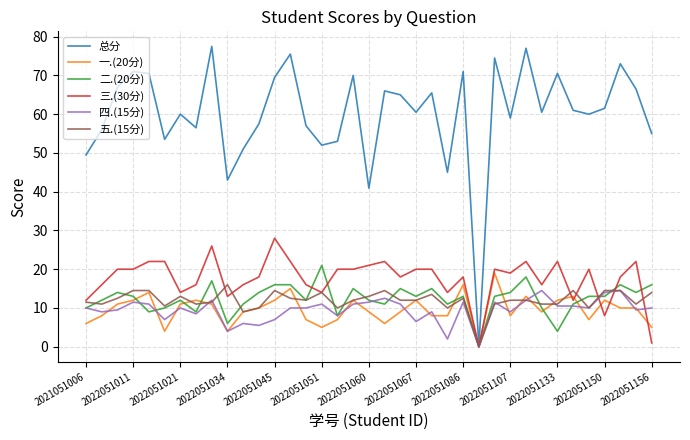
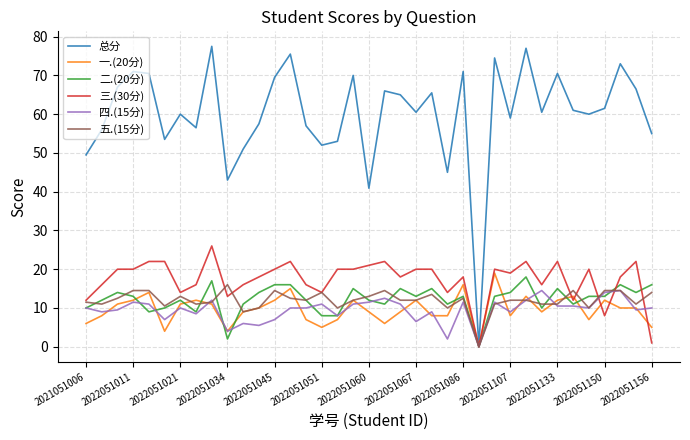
二.(20分), 2022051034: 6 -> 2
三.(30分), 2022051045: 28 -> 20
二.(20分), 2022051051: 21 -> 8
二.(20分), 2022051133: 4 -> 15
